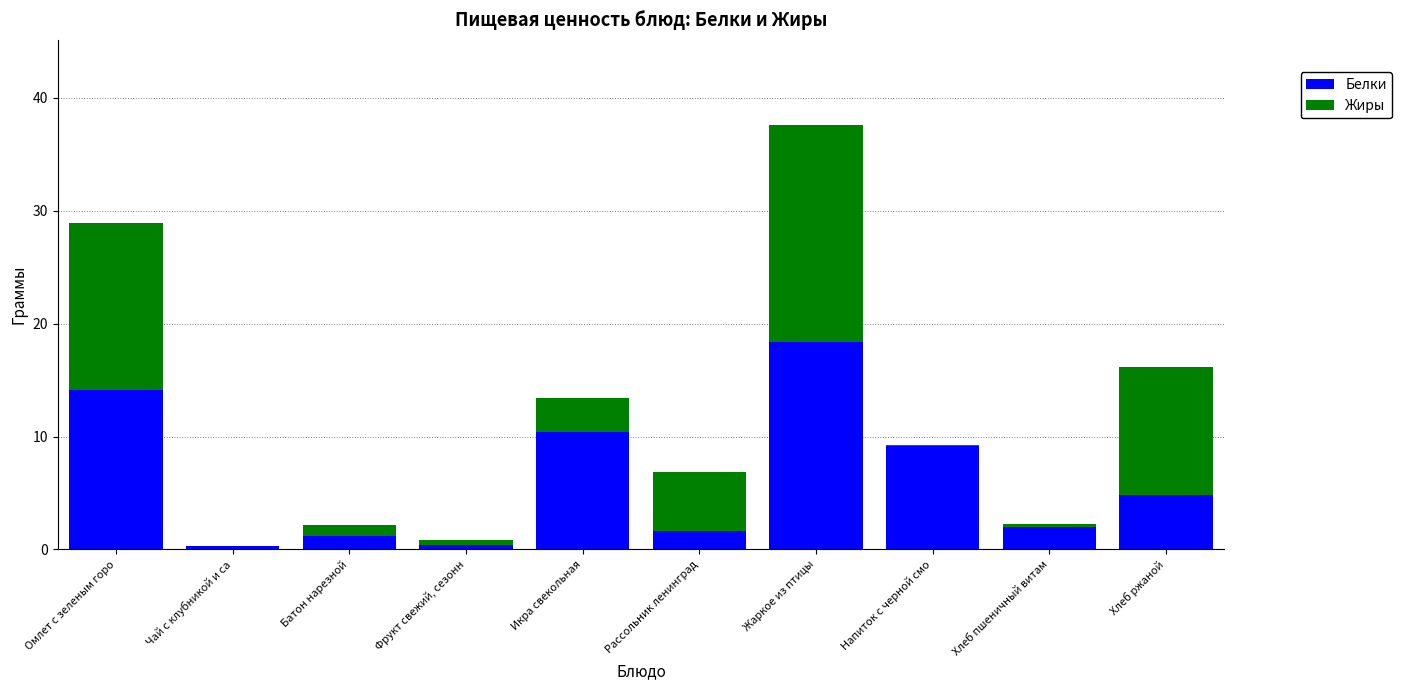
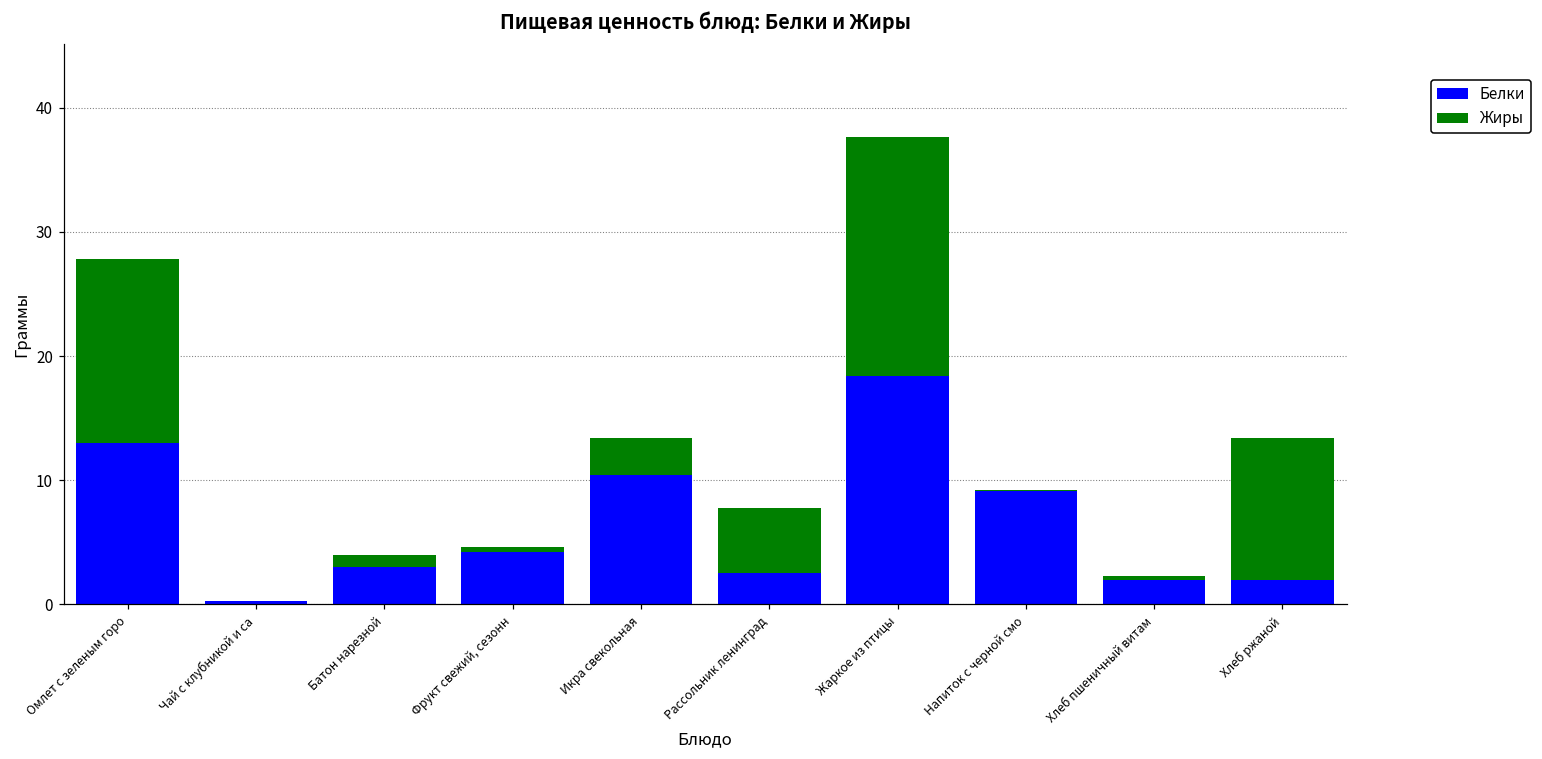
Белки, Омлет с зеленым горо: 14.1 -> 13.0
Белки, Батон нарезной: 1.2 -> 3.0
Белки, Фрукт свежий, сезонн: 0.4 -> 4.2
Белки, Рассольник ленинград: 1.7 -> 2.6
Белки, Хлеб ржаной: 4.8 -> 2.0
